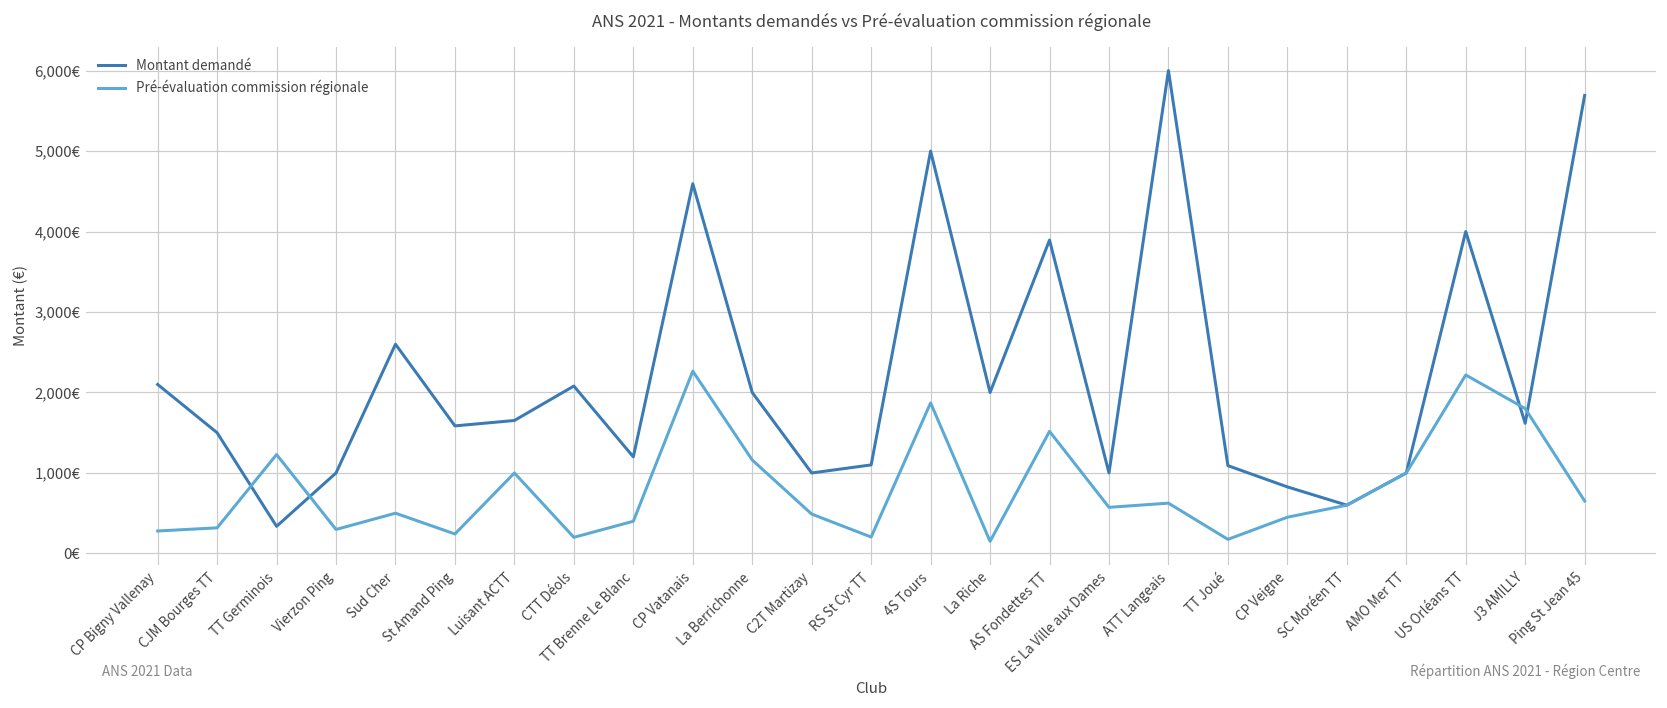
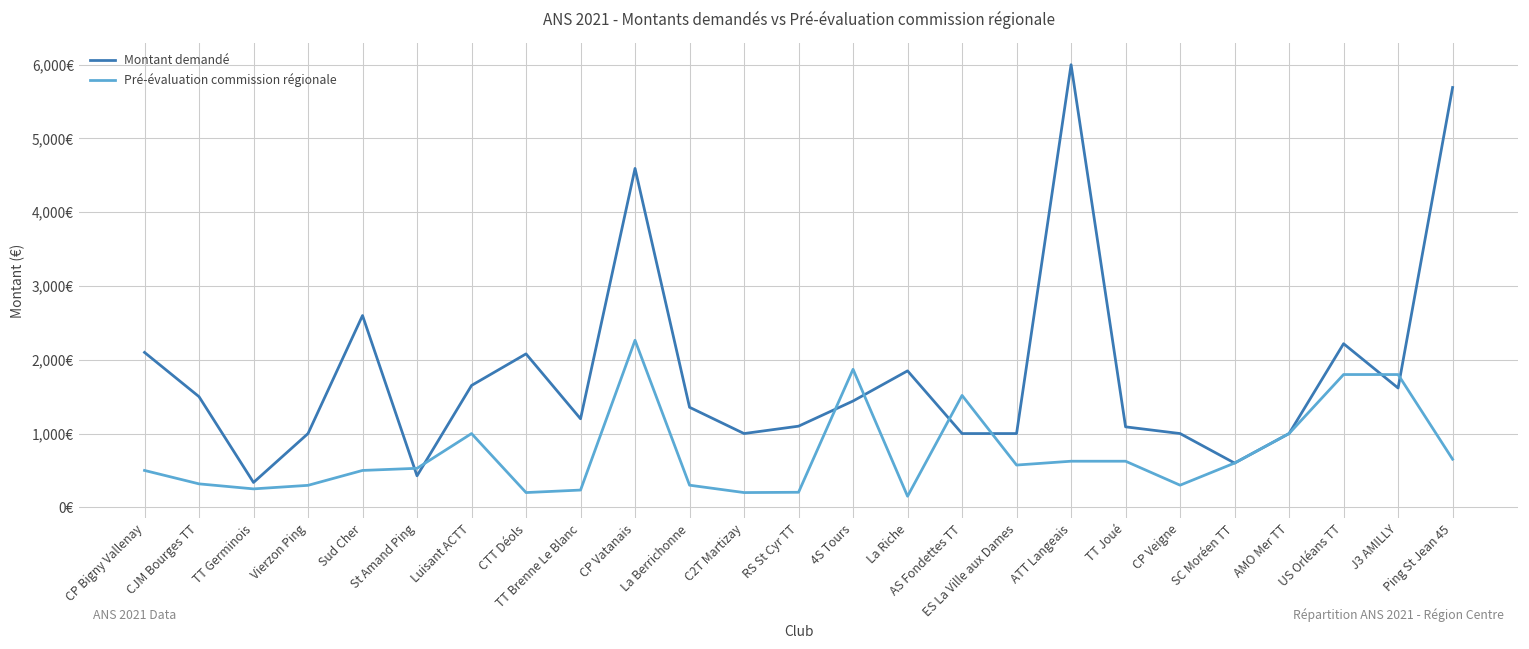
Pré-évaluation commission régionale, CP Bigny Vallenay: 300€ -> 500€
Pré-évaluation commission régionale, TT Germinois: 1,200€ -> 300€
Montant demandé, St Amand Ping: 1,600€ -> 400€
Pré-évaluation commission régionale, St Amand Ping: 200€ -> 500€
Pré-évaluation commission régionale, TT Brenne Le Blanc: 400€ -> 200€
Montant demandé, La Berrichonne: 2,000€ -> 1,400€
Pré-évaluation commission régionale, La Berrichonne: 1,200€ -> 300€
Pré-évaluation commission régionale, C2T Martizay: 500€ -> 200€
Montant demandé, 4S Tours: 5,000€ -> 1,400€
Montant demandé, La Riche: 2,000€ -> 1,900€
Montant demandé, AS Fondettes TT: 3,900€ -> 1,000€
Pré-évaluation commission régionale, TT Joué: 200€ -> 600€
Montant demandé, CP Veigne: 800€ -> 1,000€
Pré-évaluation commission régionale, CP Veigne: 500€ -> 300€
Montant demandé, US Orléans TT: 4,000€ -> 2,200€
Pré-évaluation commission régionale, US Orléans TT: 2,200€ -> 1,800€
